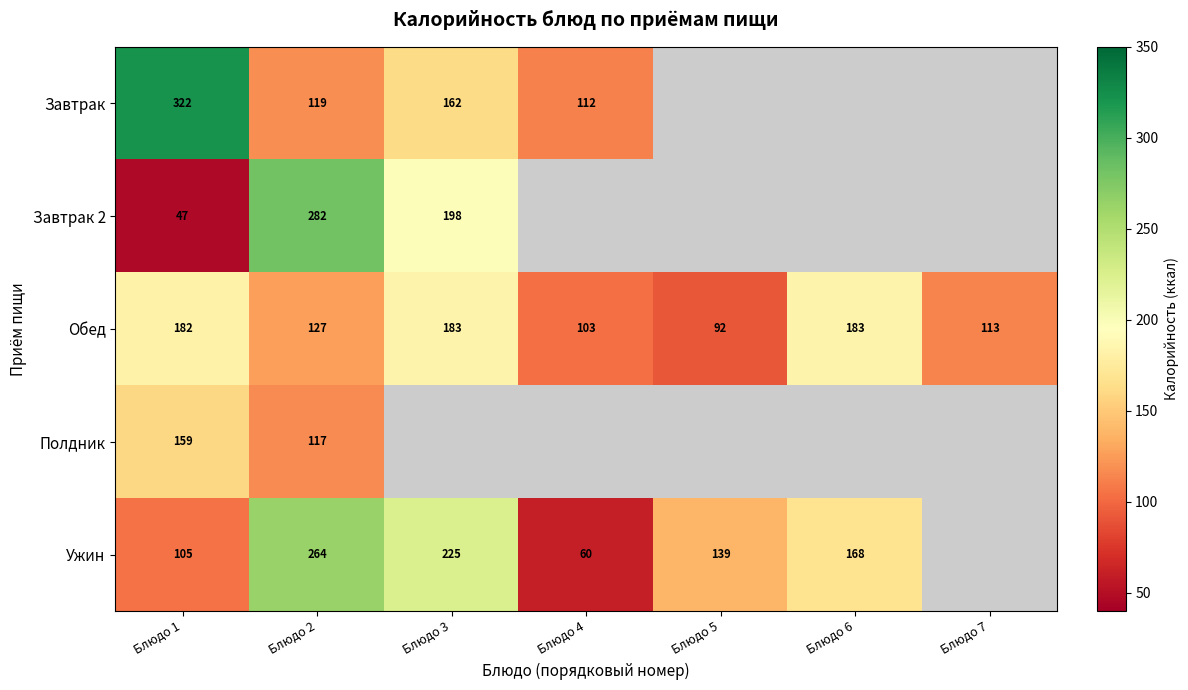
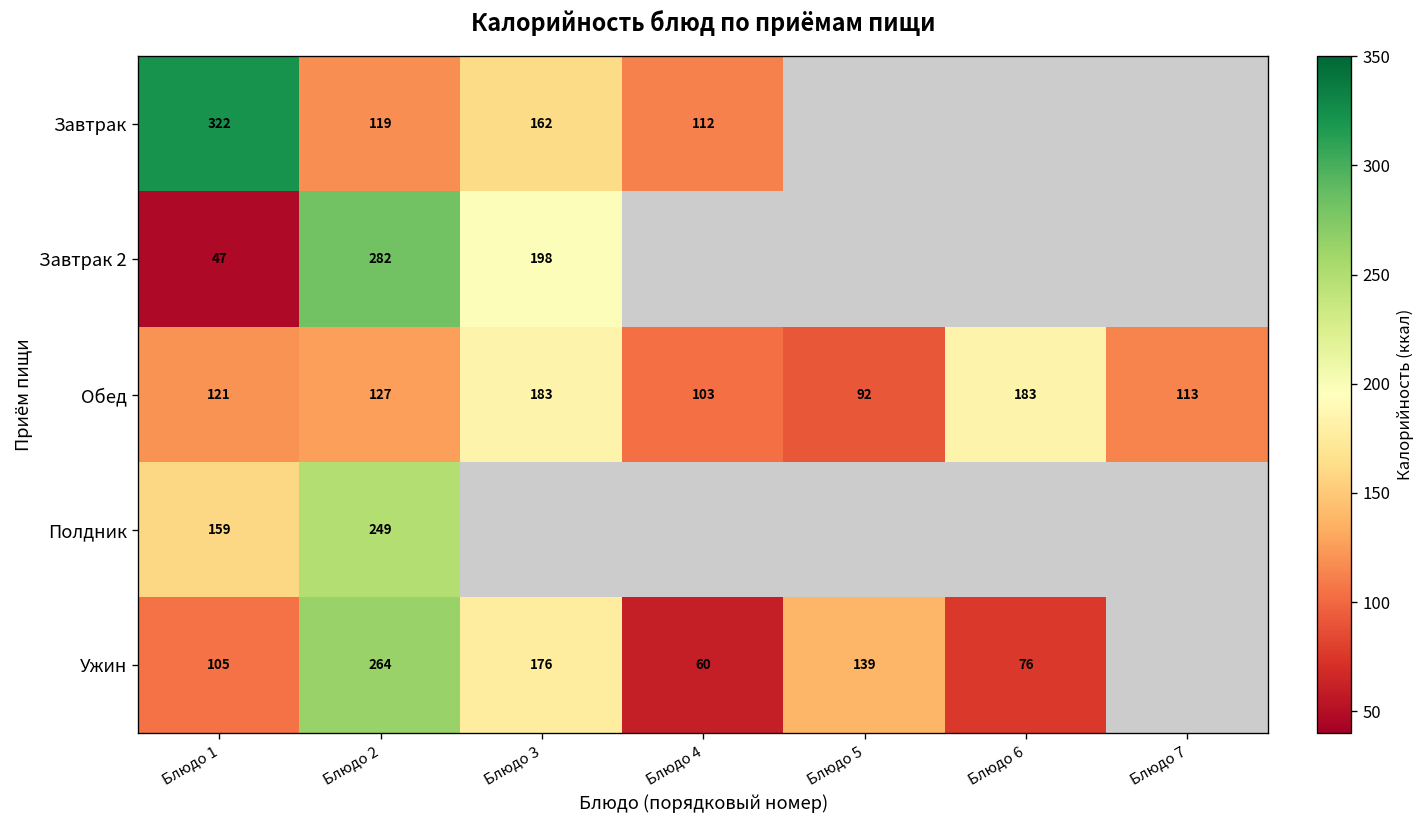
Обед, Блюдо 1: 182 -> 121
Полдник, Блюдо 2: 117 -> 249
Ужин, Блюдо 3: 225 -> 176
Ужин, Блюдо 6: 168 -> 76
